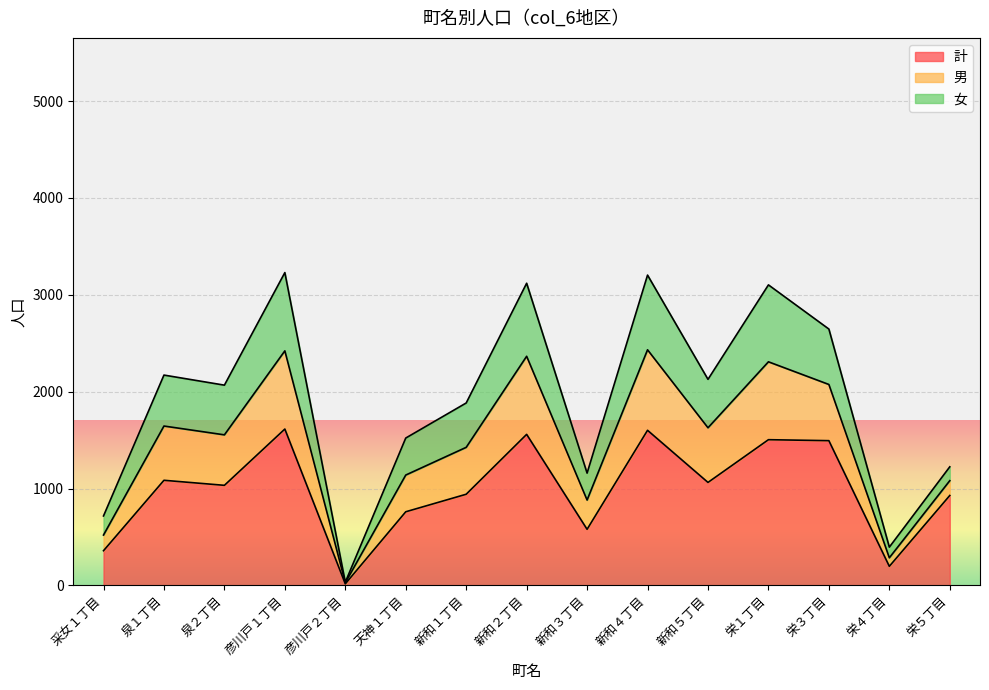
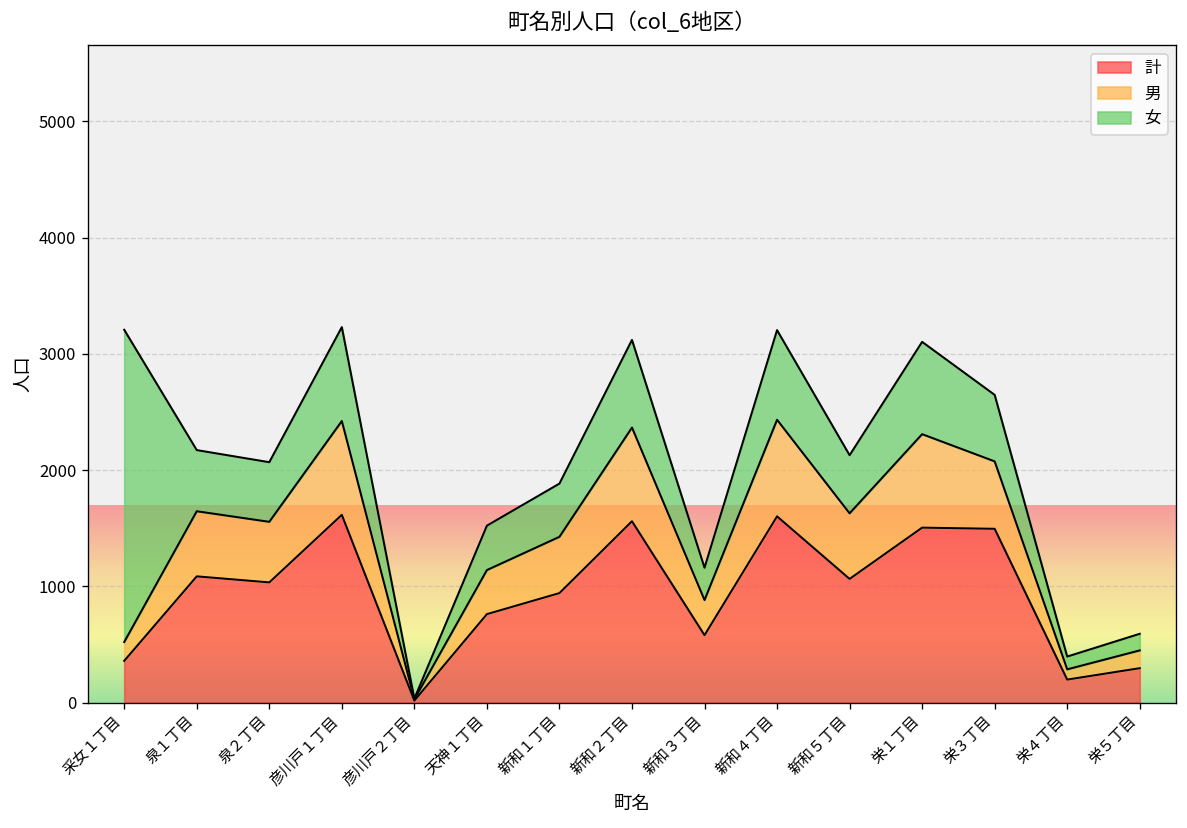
女, 采女１丁目: 200 -> 2700
計, 栄５丁目: 900 -> 300
